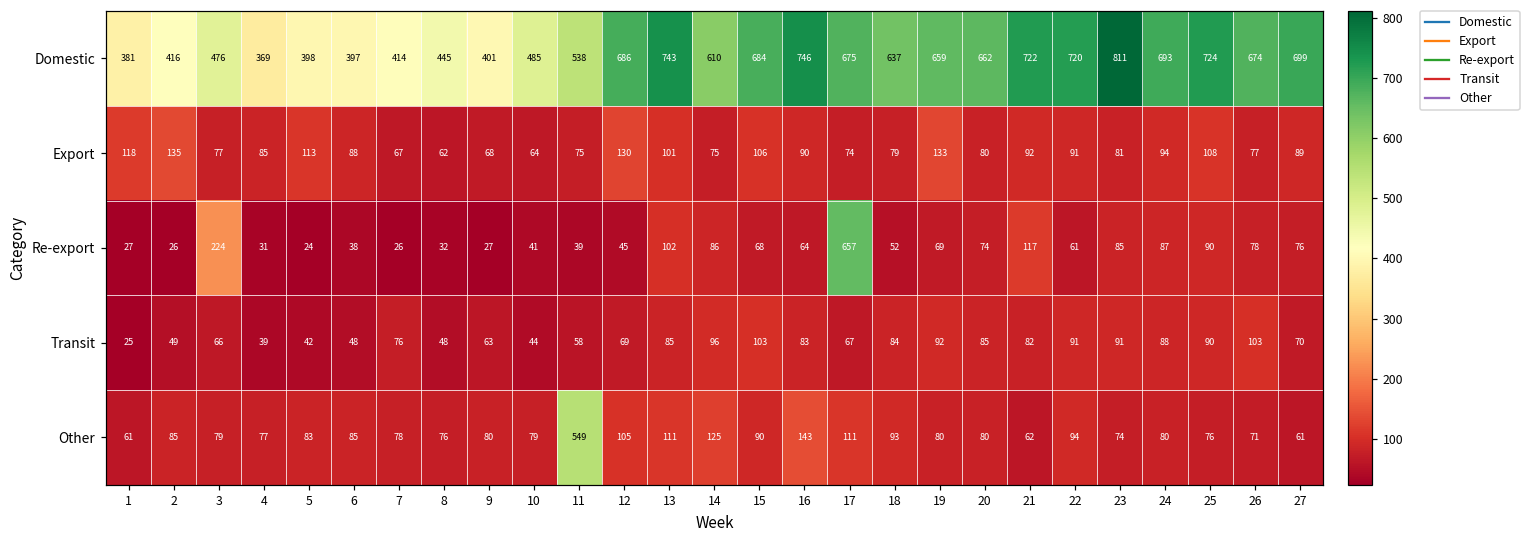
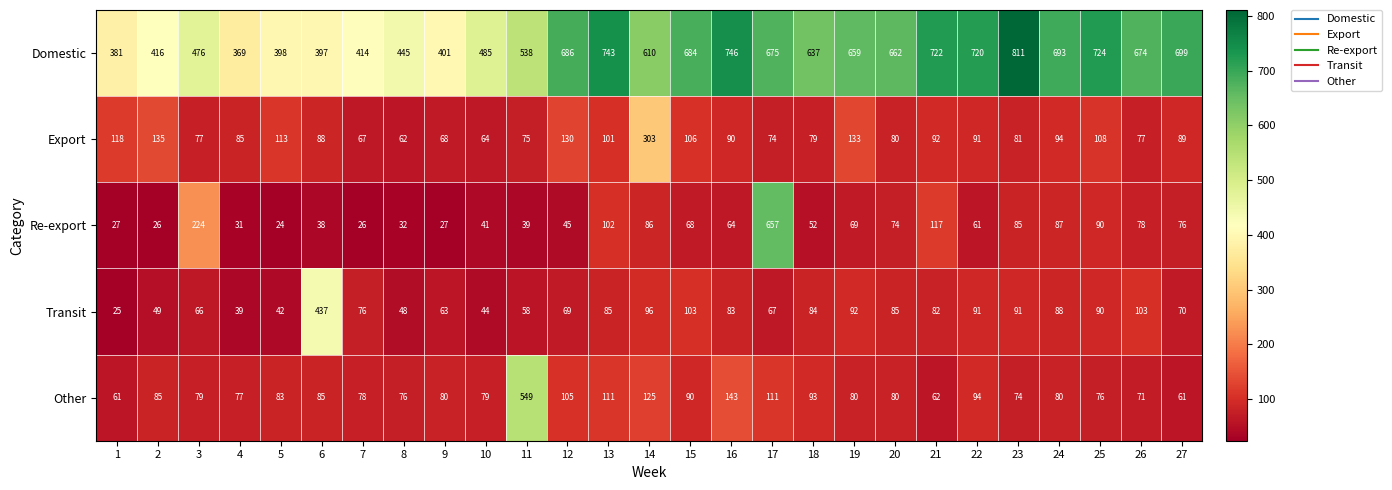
Export, 14: 75 -> 303
Transit, 6: 48 -> 437
